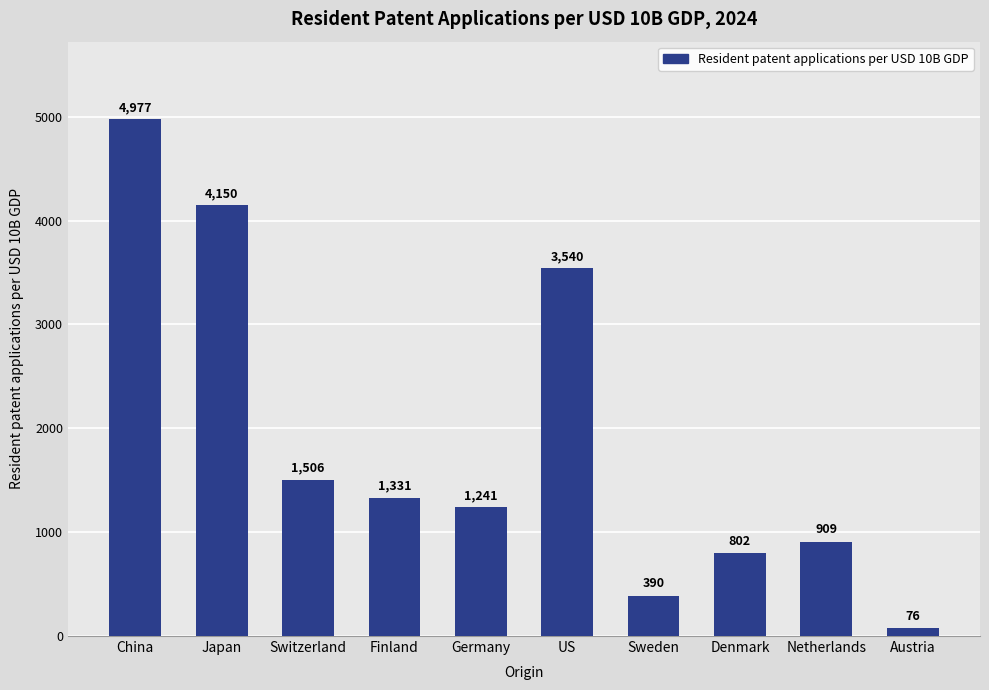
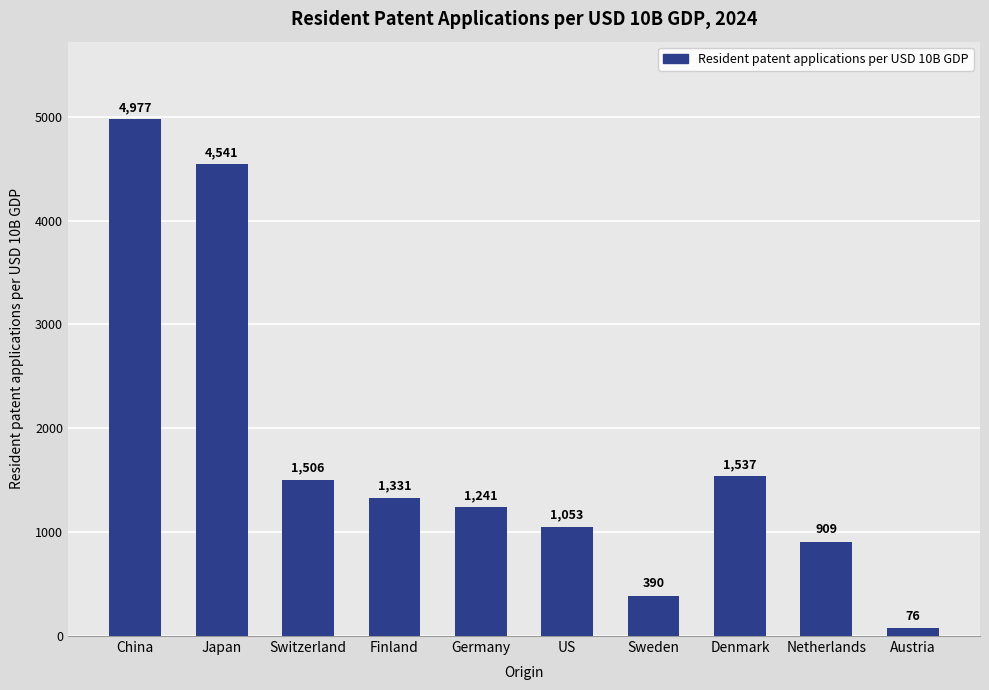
Japan: 4,150 -> 4,541
US: 3,540 -> 1,053
Denmark: 802 -> 1,537
